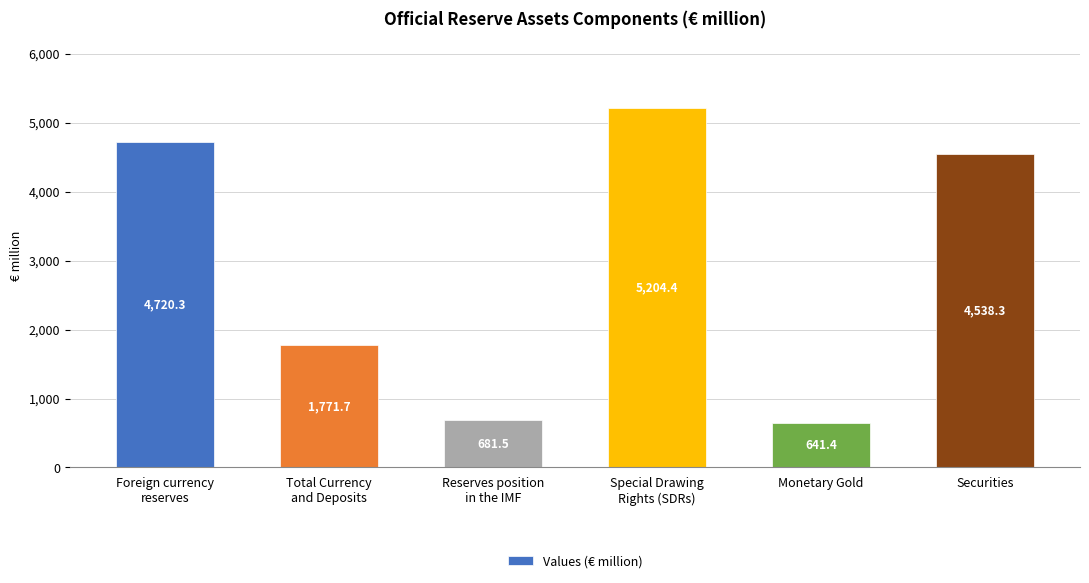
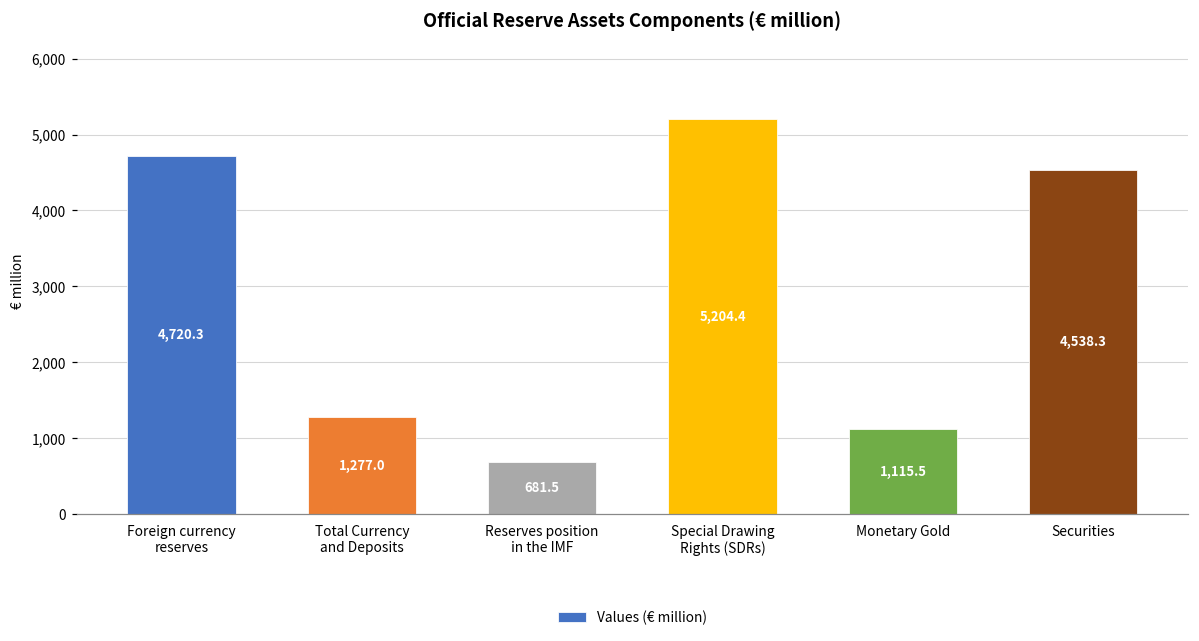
Total Currency and Deposits: 1,771.7 -> 1,277.0
Monetary Gold: 641.4 -> 1,115.5
